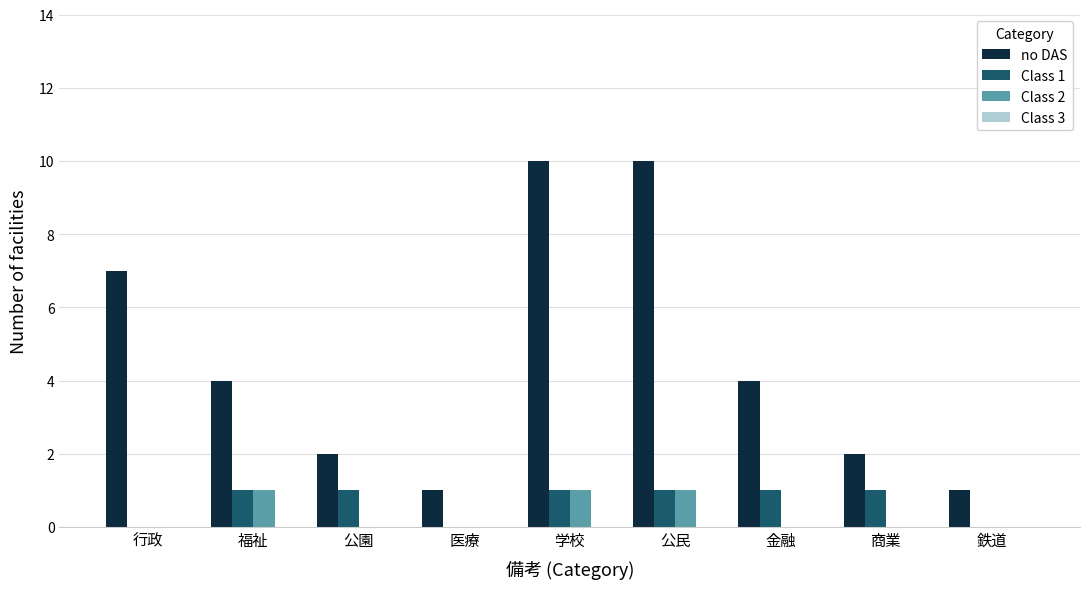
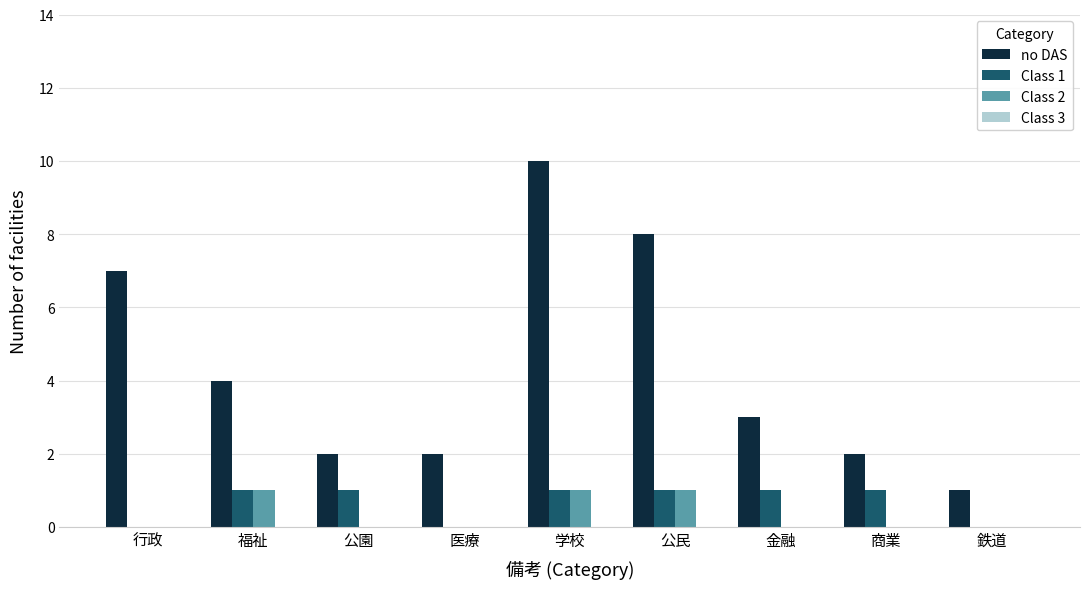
no DAS, 医療: 1 -> 2
no DAS, 公民: 10 -> 8
no DAS, 金融: 4 -> 3
